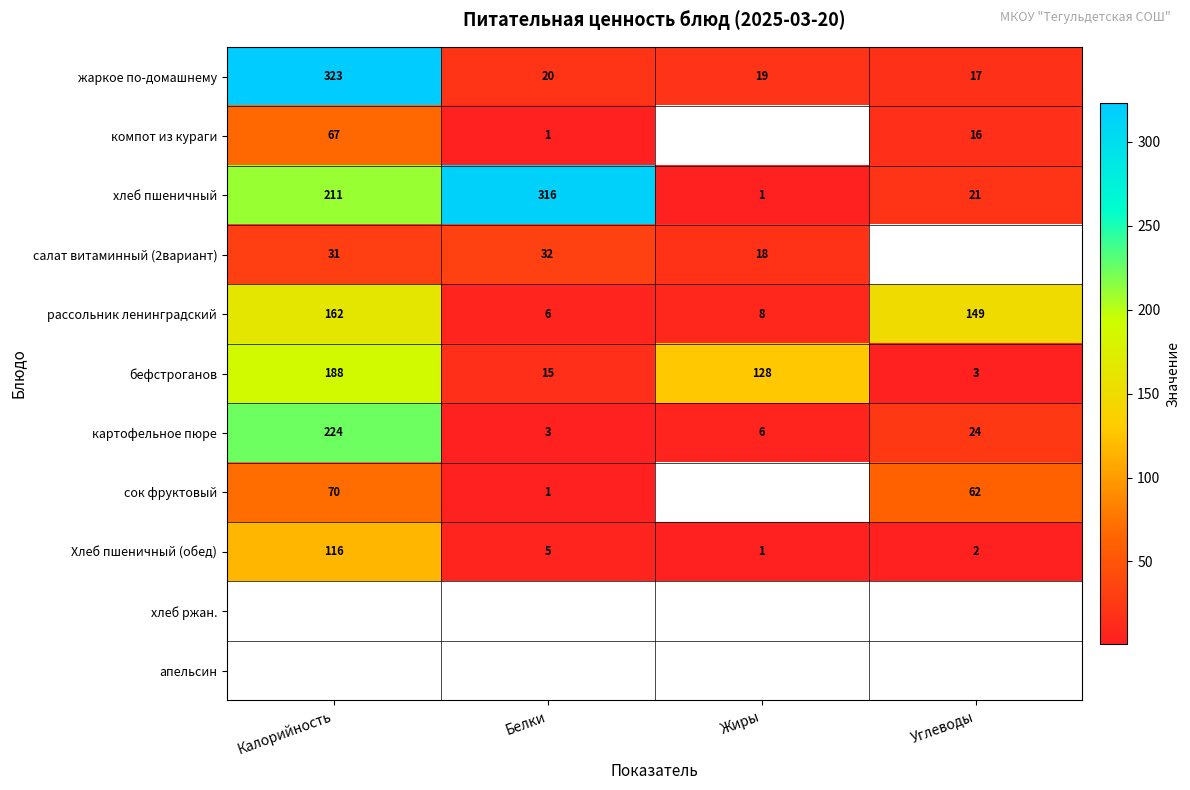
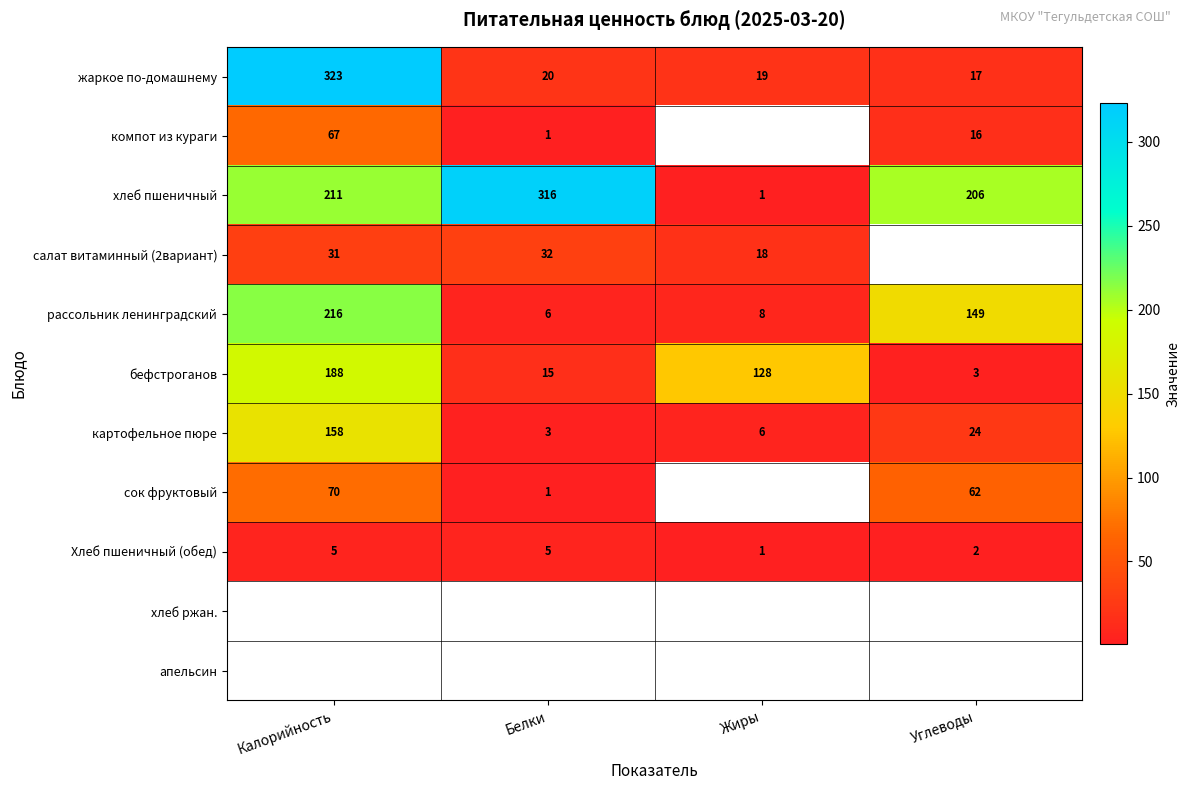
хлеб пшеничный, Углеводы: 21 -> 206
рассольник ленинградский, Калорийность: 162 -> 216
картофельное пюре, Калорийность: 224 -> 158
Хлеб пшеничный (обед), Калорийность: 116 -> 5
